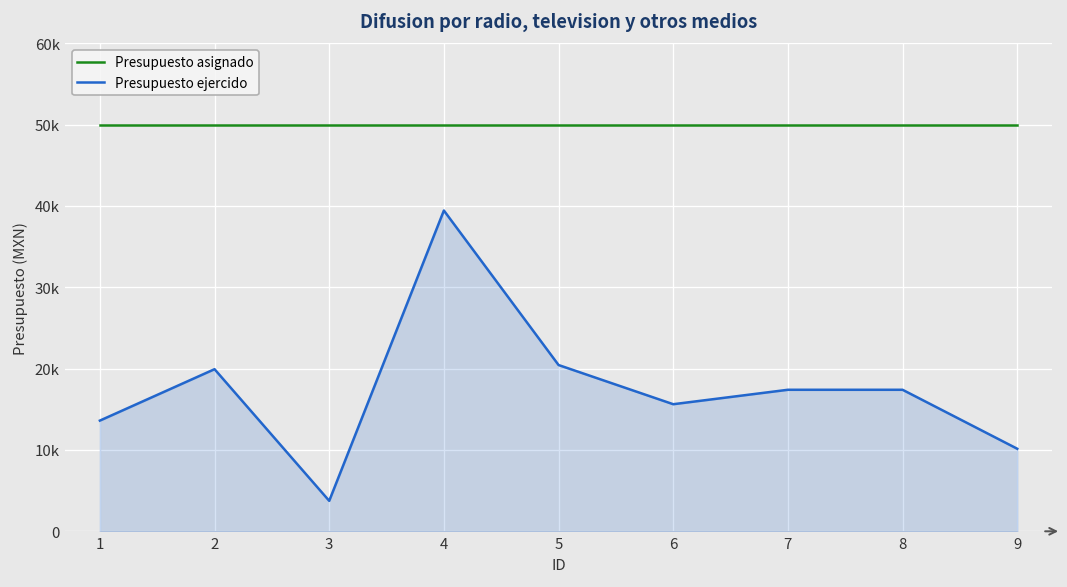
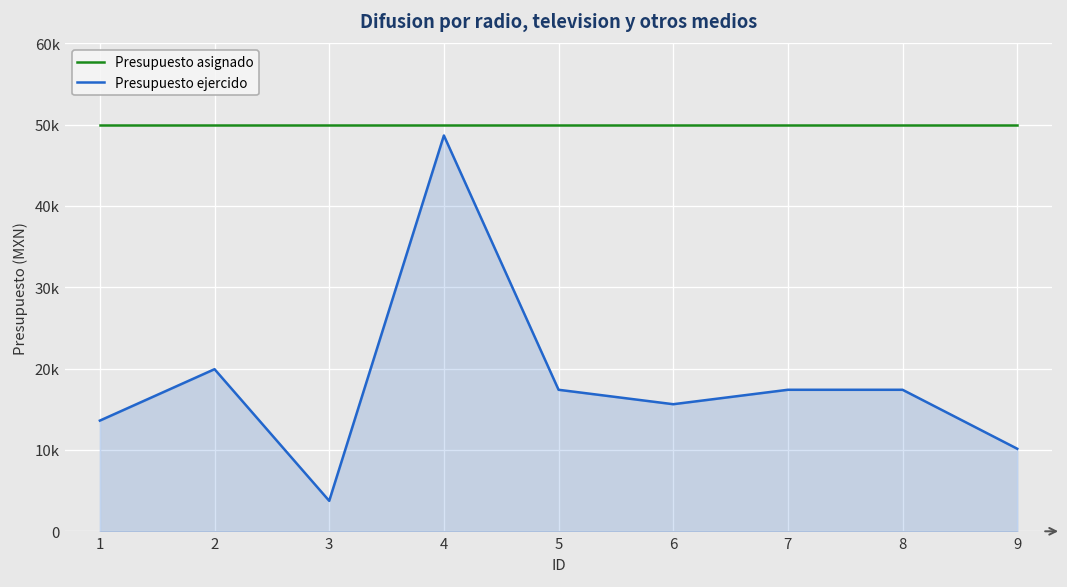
Presupuesto ejercido, 4: 39000 -> 49000
Presupuesto ejercido, 5: 20000 -> 17000
